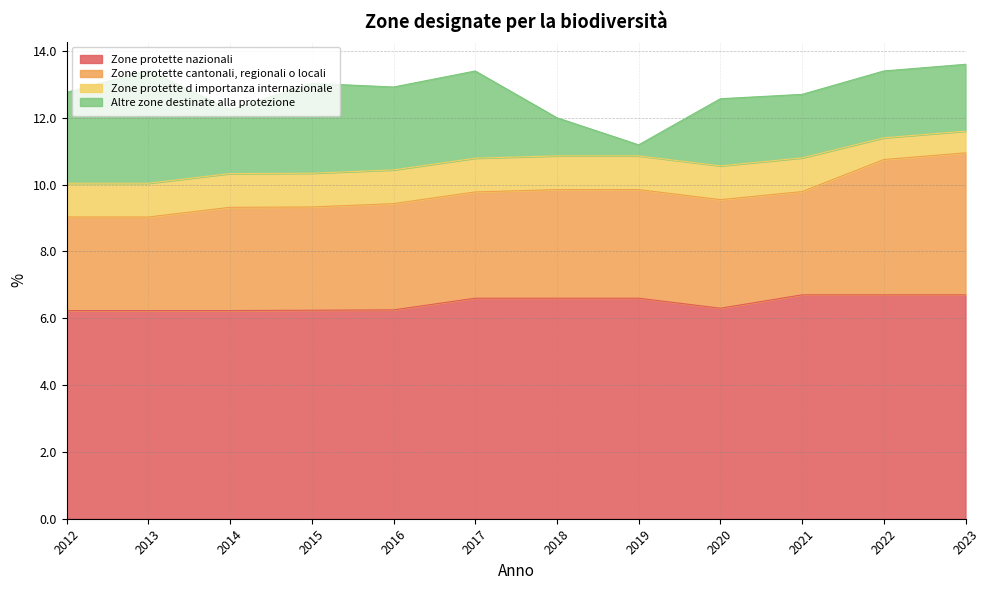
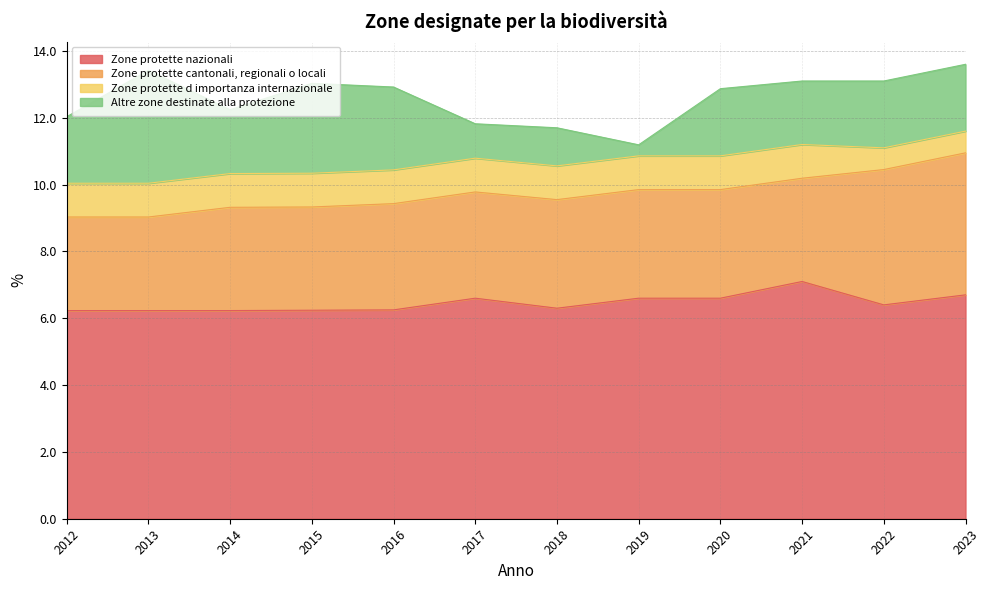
Altre zone destinate alla protezione, 2012: 2.7 -> 2.0
Altre zone destinate alla protezione, 2017: 2.6 -> 1.0
Zone protette nazionali, 2018: 6.6 -> 6.3
Zone protette nazionali, 2020: 6.3 -> 6.6
Zone protette nazionali, 2021: 6.7 -> 7.1
Zone protette nazionali, 2022: 6.7 -> 6.4
